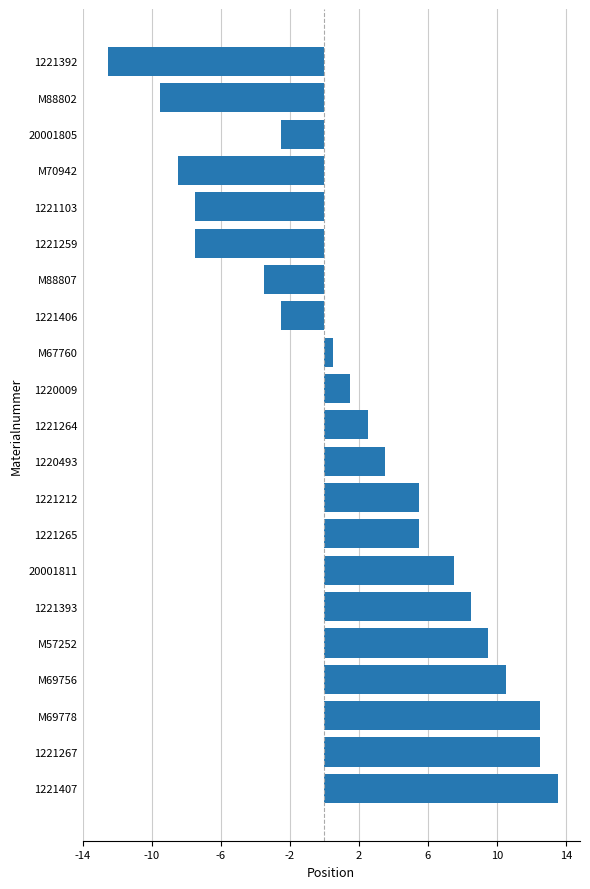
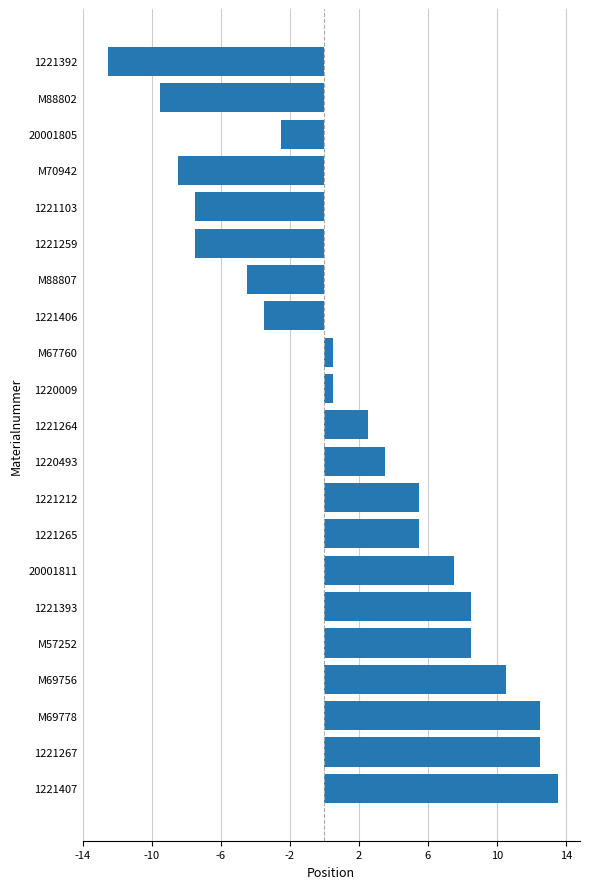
M88807: -3.5 -> -4.5
1221406: -2.5 -> -3.5
1220009: 1.5 -> 0.5
M57252: 9.5 -> 8.5
